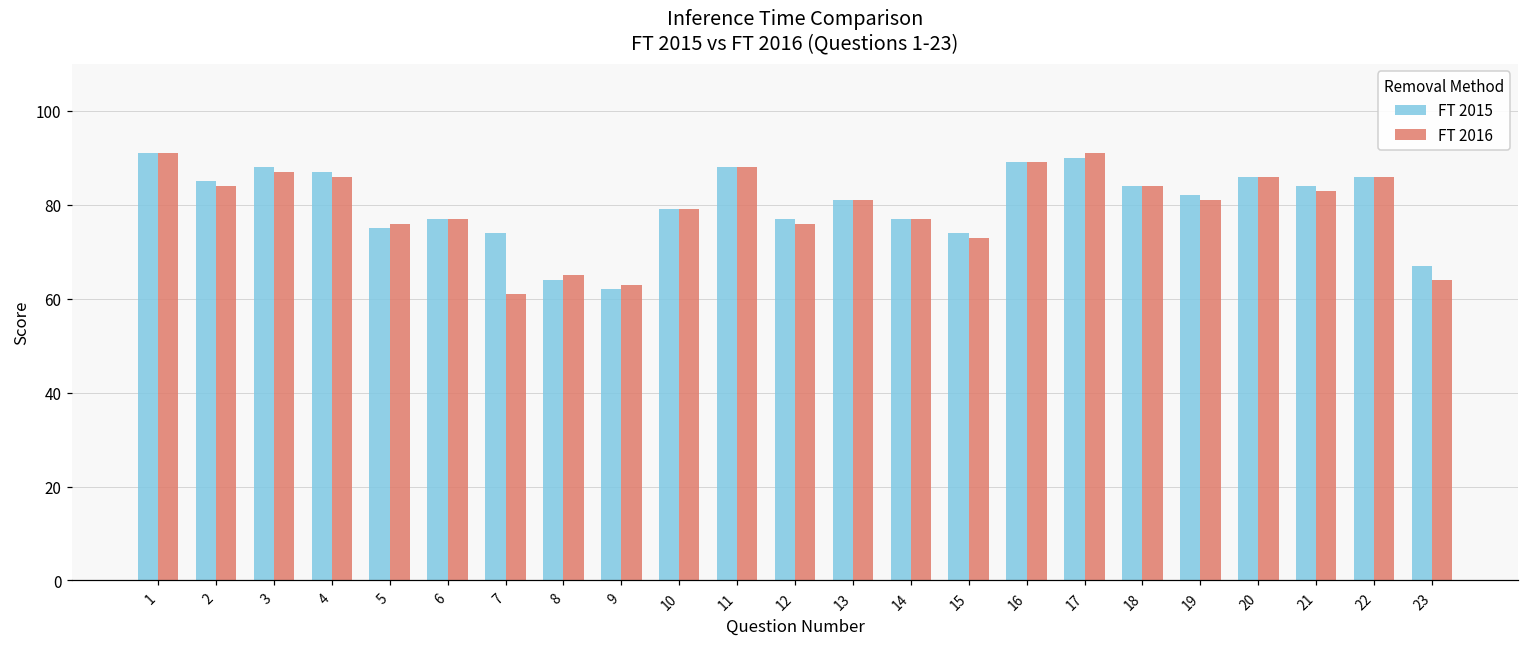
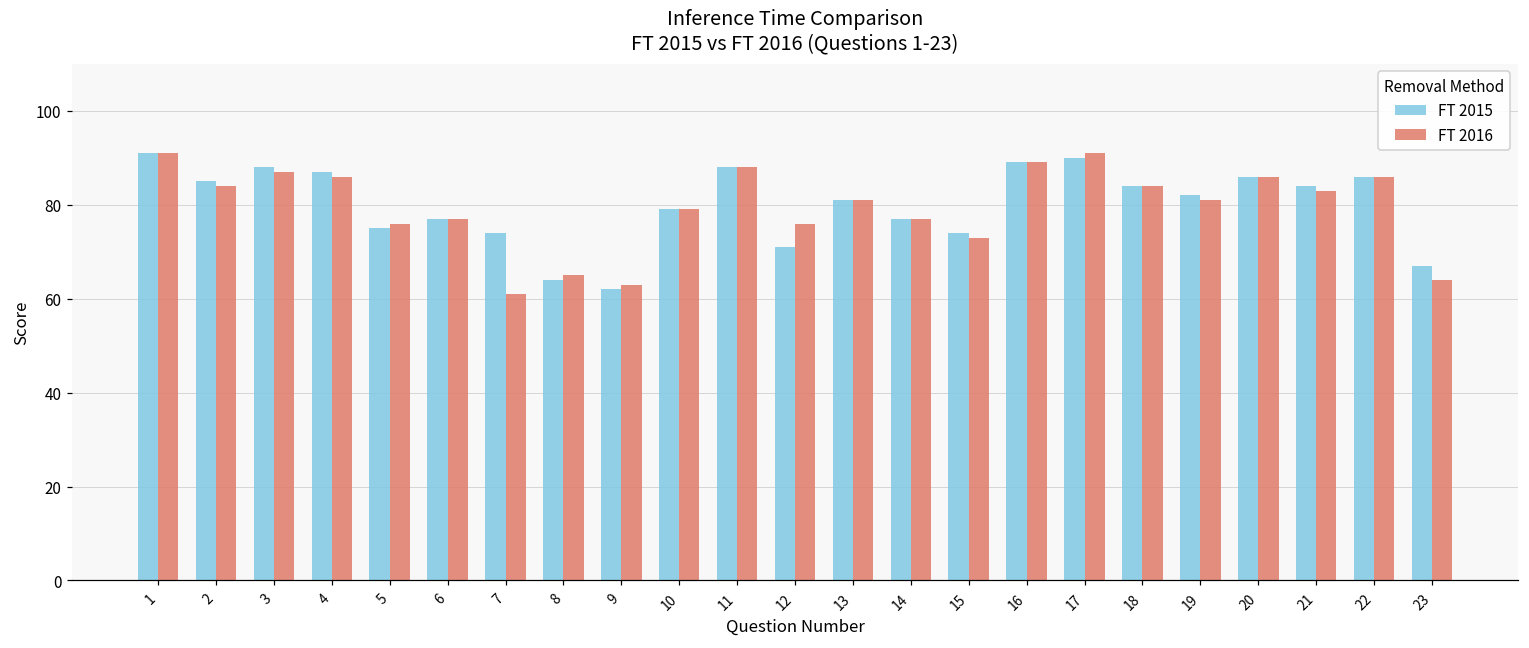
FT 2015, 12: 77 -> 71
